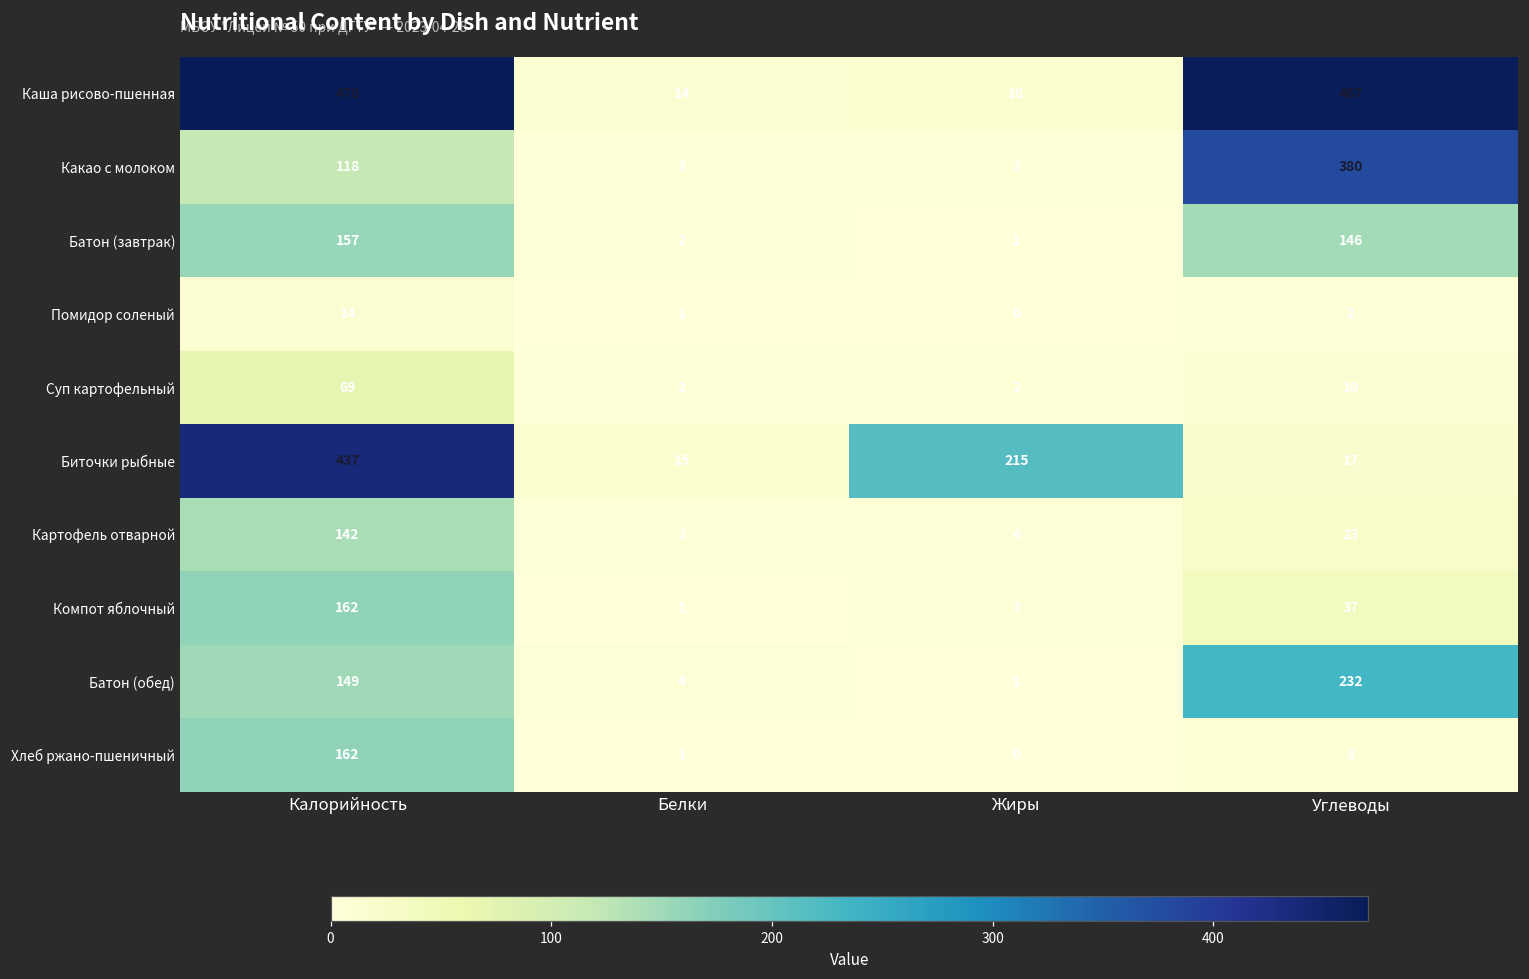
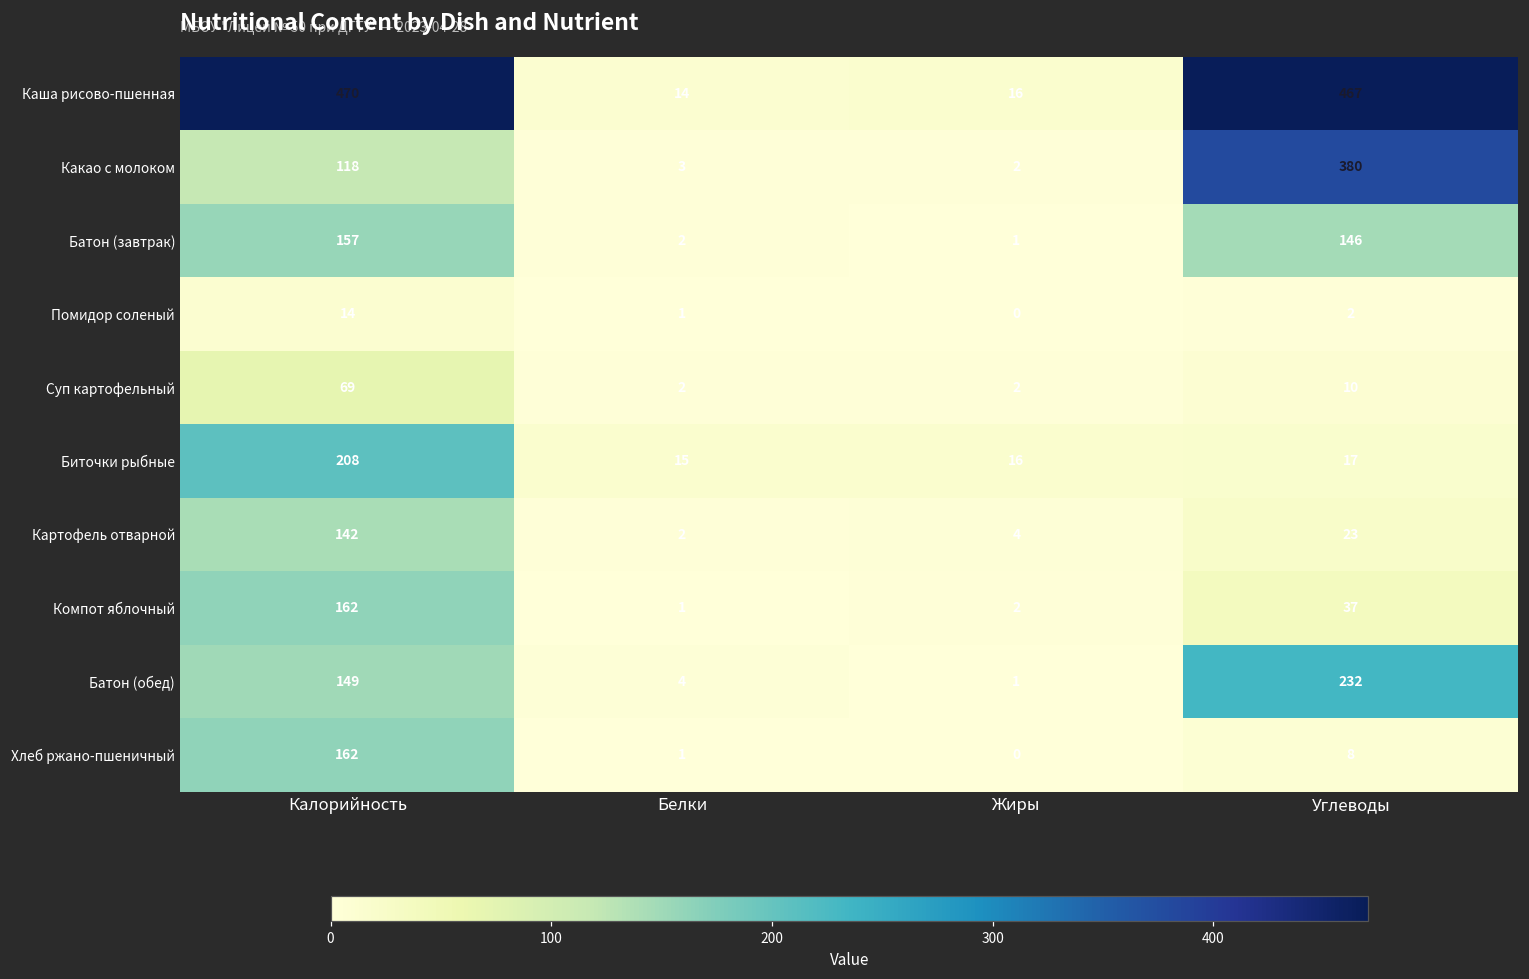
Биточки рыбные, Калорийность: 437 -> 208
Биточки рыбные, Жиры: 215 -> 16
